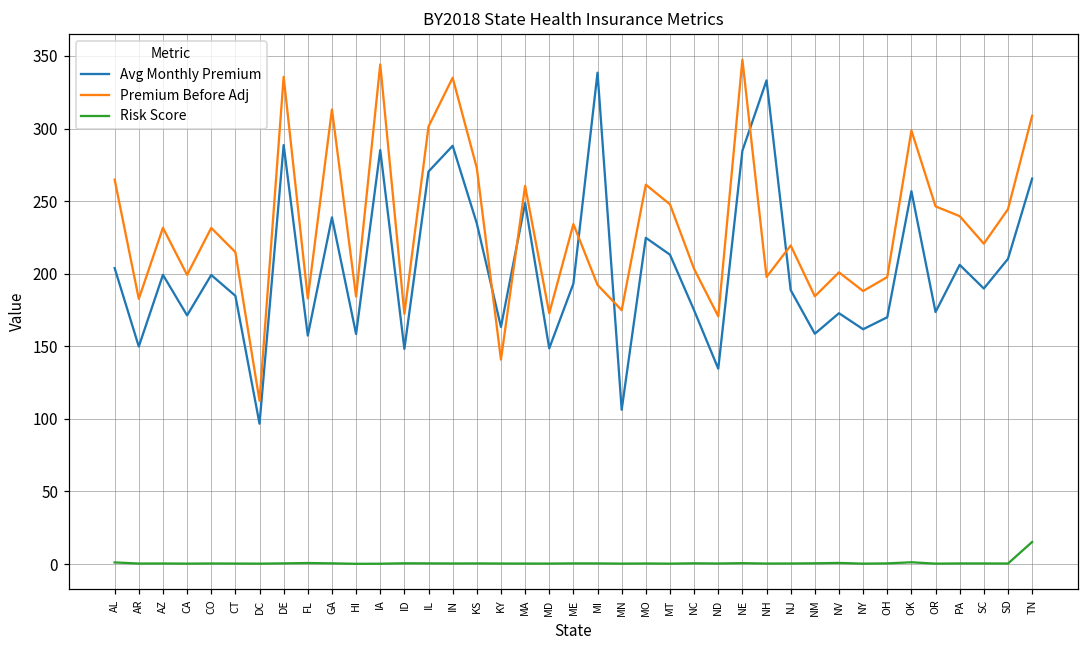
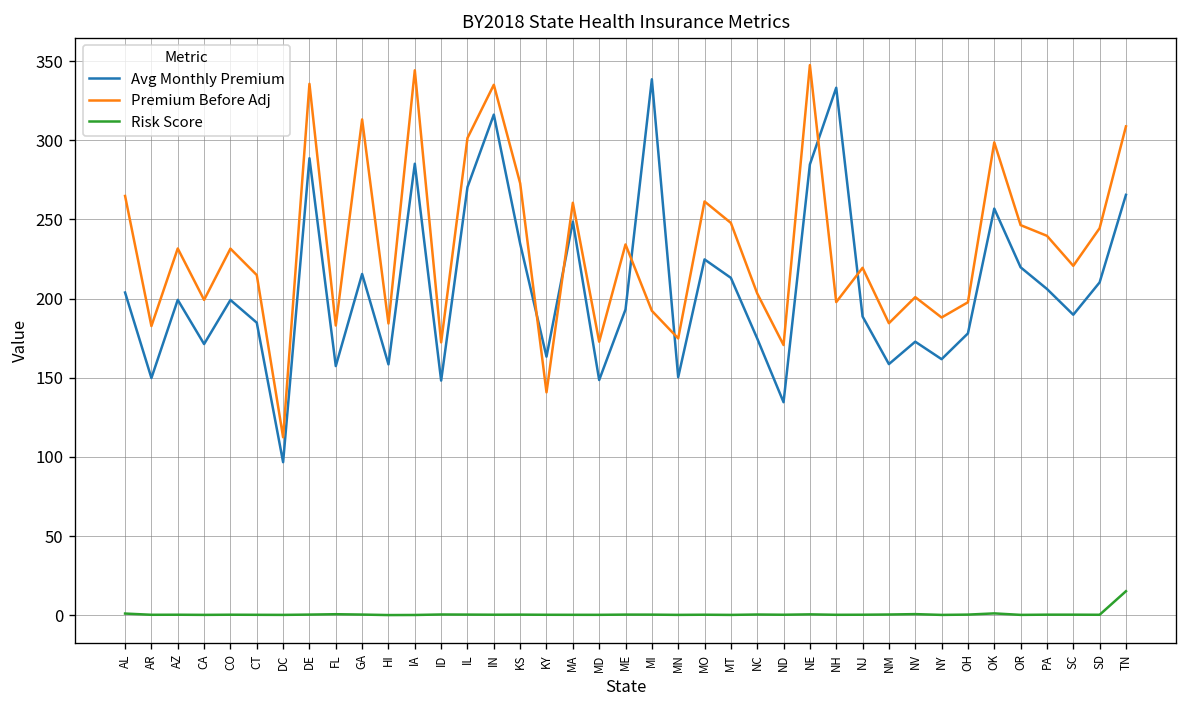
Avg Monthly Premium, GA: 239 -> 216
Avg Monthly Premium, IN: 288 -> 316
Avg Monthly Premium, MN: 106 -> 150
Avg Monthly Premium, OH: 170 -> 178
Avg Monthly Premium, OR: 174 -> 220
